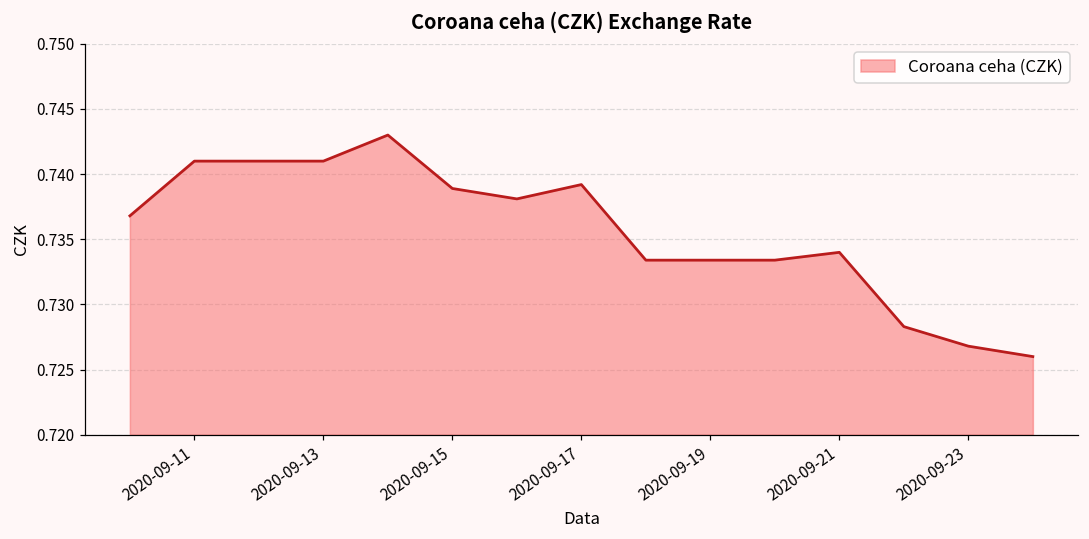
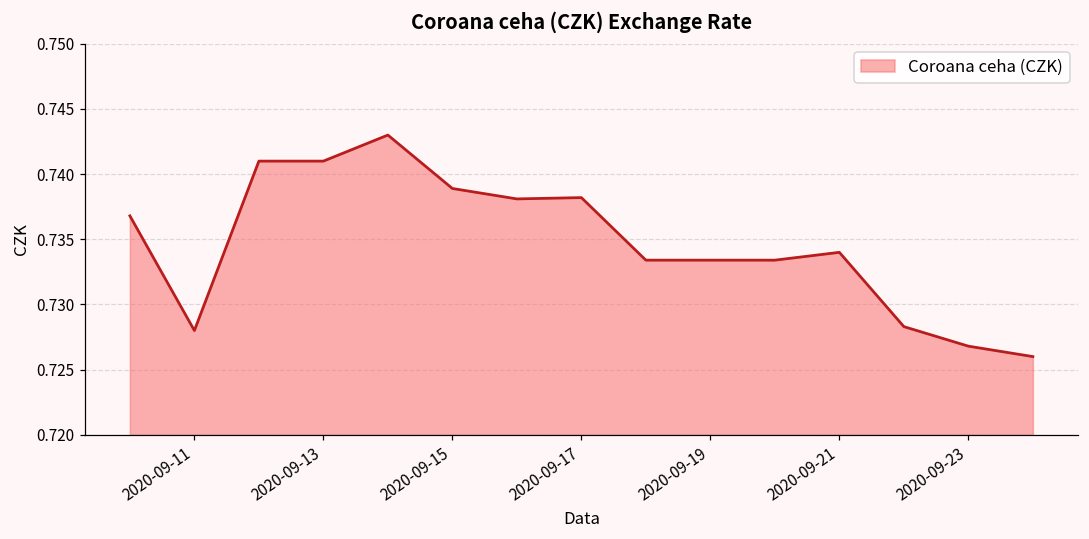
2020-09-11: 0.741 -> 0.728
2020-09-17: 0.7392 -> 0.7382
